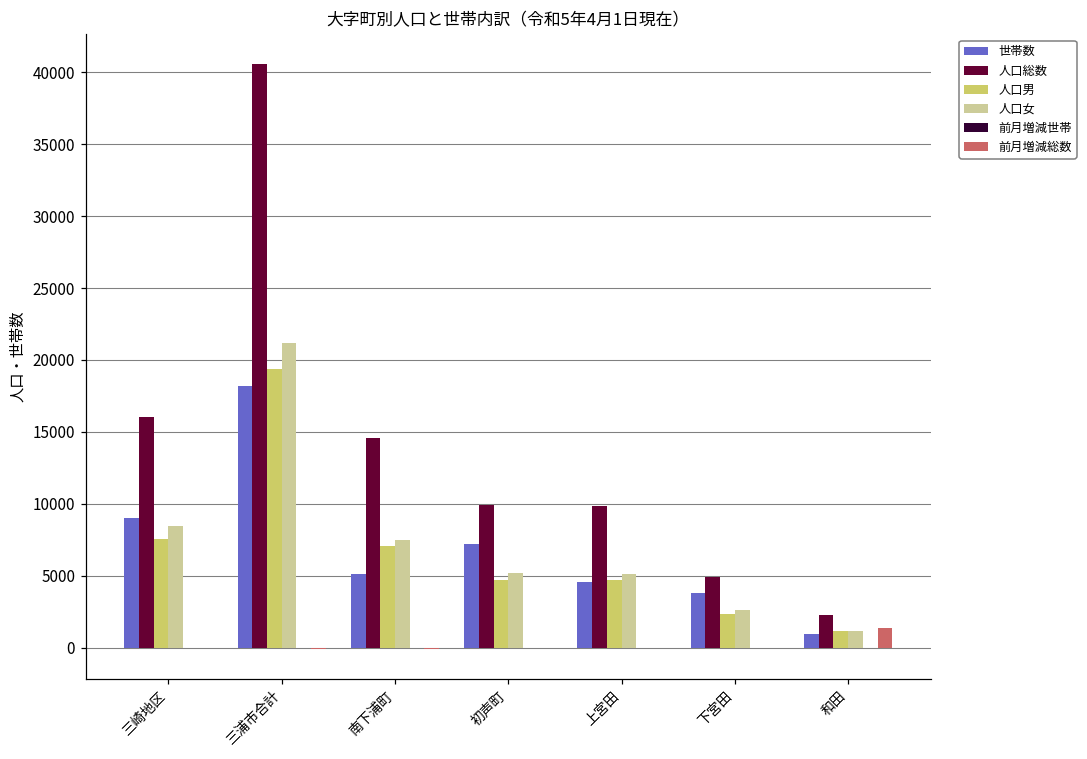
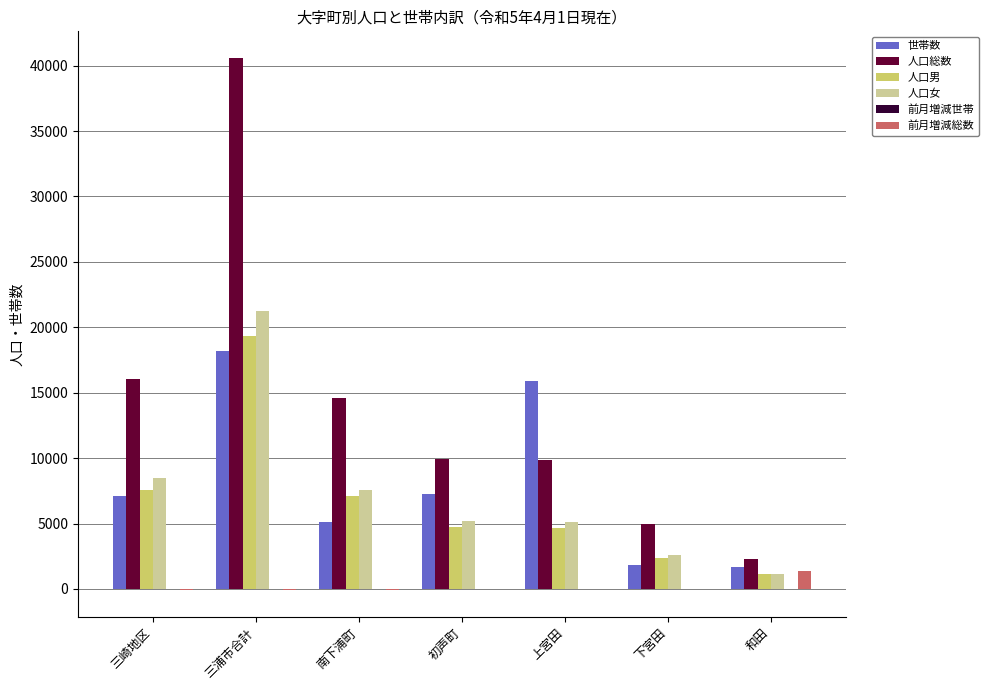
世帯数, 三崎地区: 9000 -> 7100
世帯数, 上宮田: 4500 -> 15900
世帯数, 下宮田: 3800 -> 1900
世帯数, 和田: 1000 -> 1700
